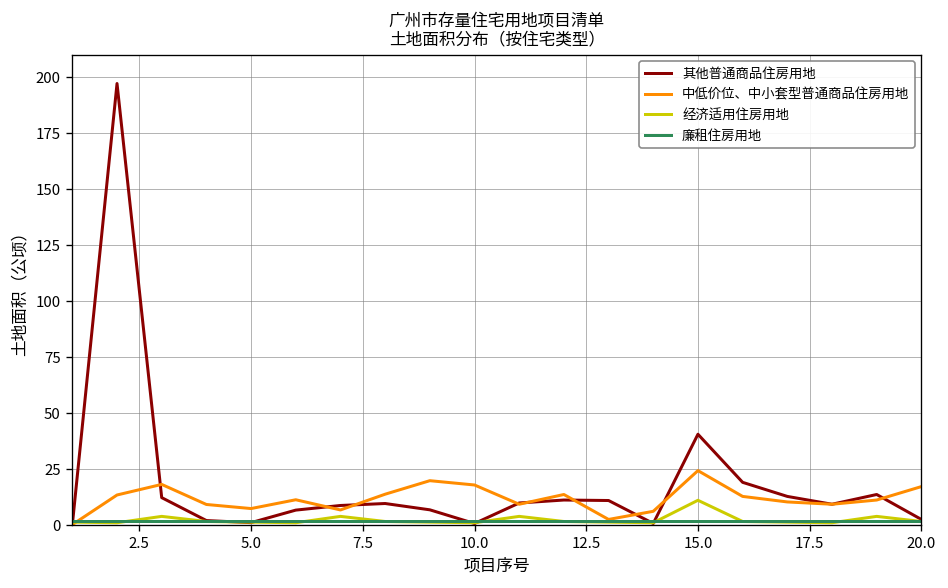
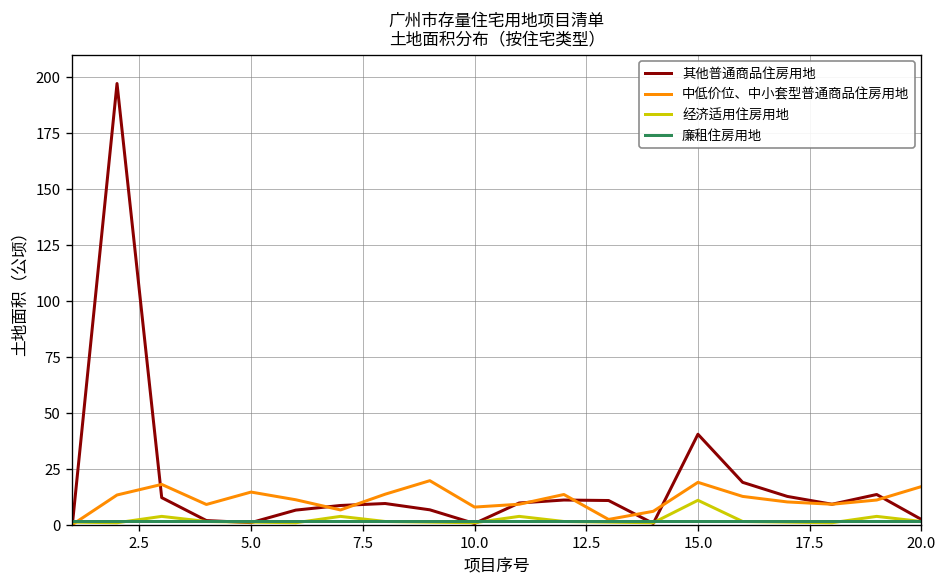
中低价位、中小套型普通商品住房用地, 5.0: 7 -> 15
中低价位、中小套型普通商品住房用地, 10.0: 18 -> 8
中低价位、中小套型普通商品住房用地, 15.0: 24 -> 19
